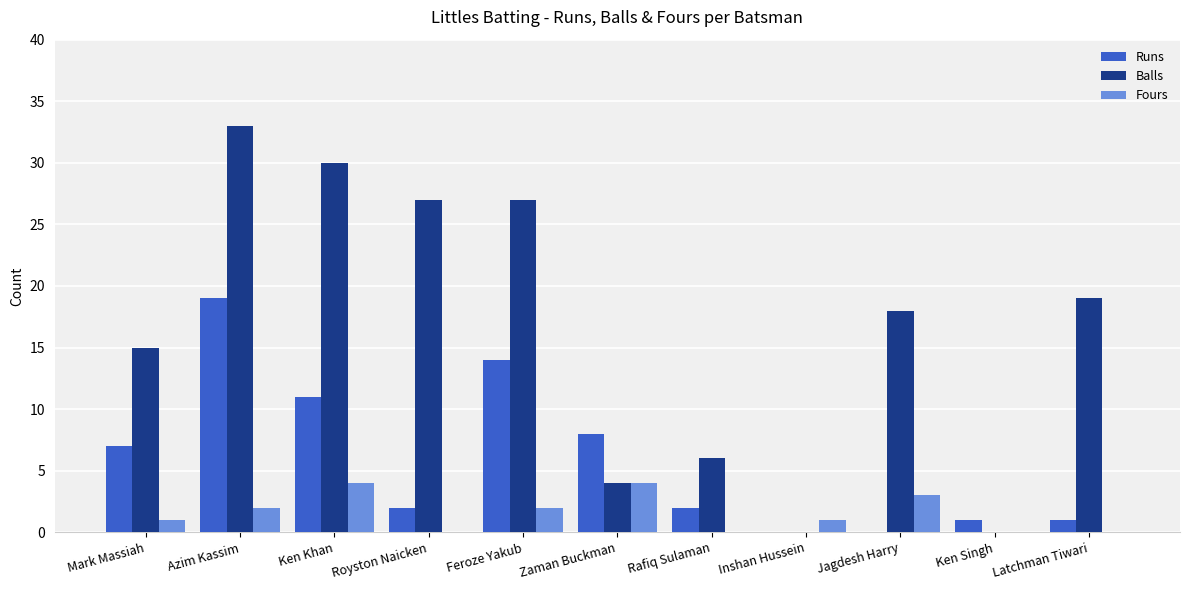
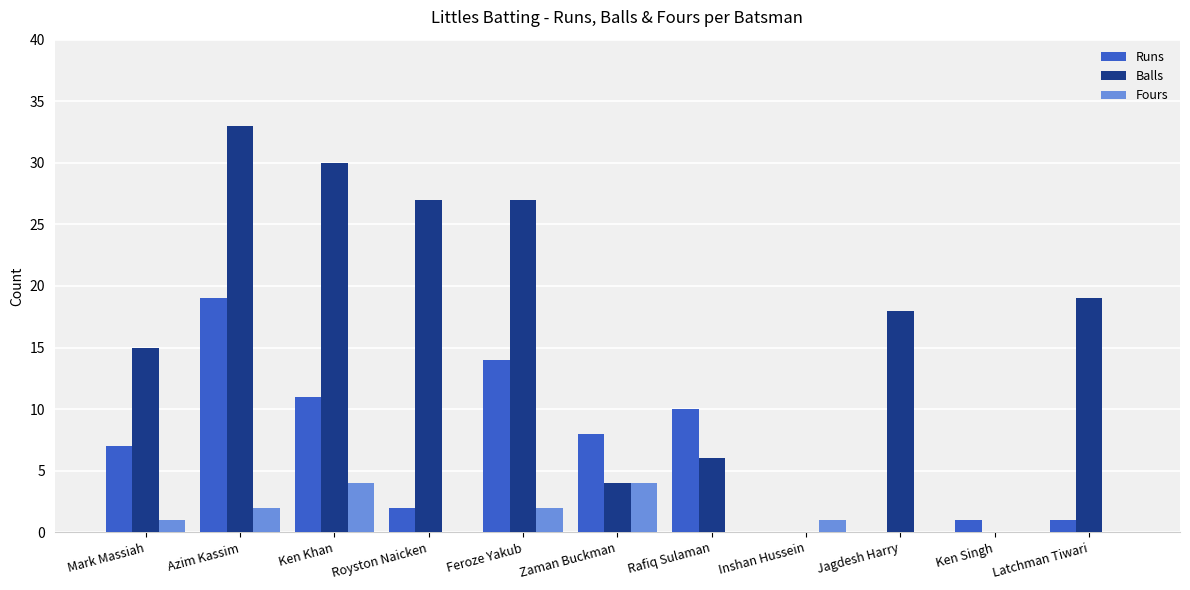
Runs, Rafiq Sulaman: 2 -> 10
Fours, Jagdesh Harry: 3 -> 0
